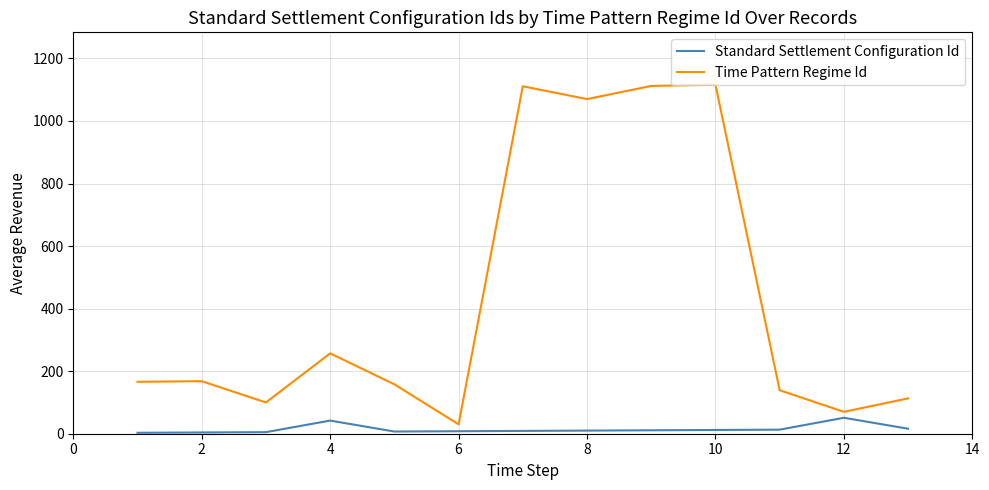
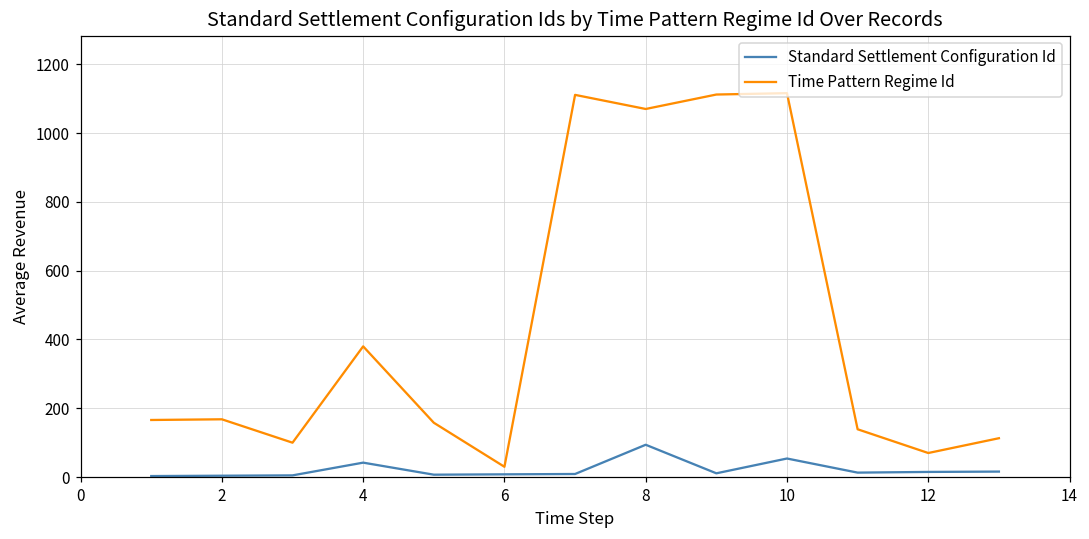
Time Pattern Regime Id, 4: 260 -> 380
Standard Settlement Configuration Id, 8: 10 -> 90
Standard Settlement Configuration Id, 10: 10 -> 50
Standard Settlement Configuration Id, 12: 50 -> 20
